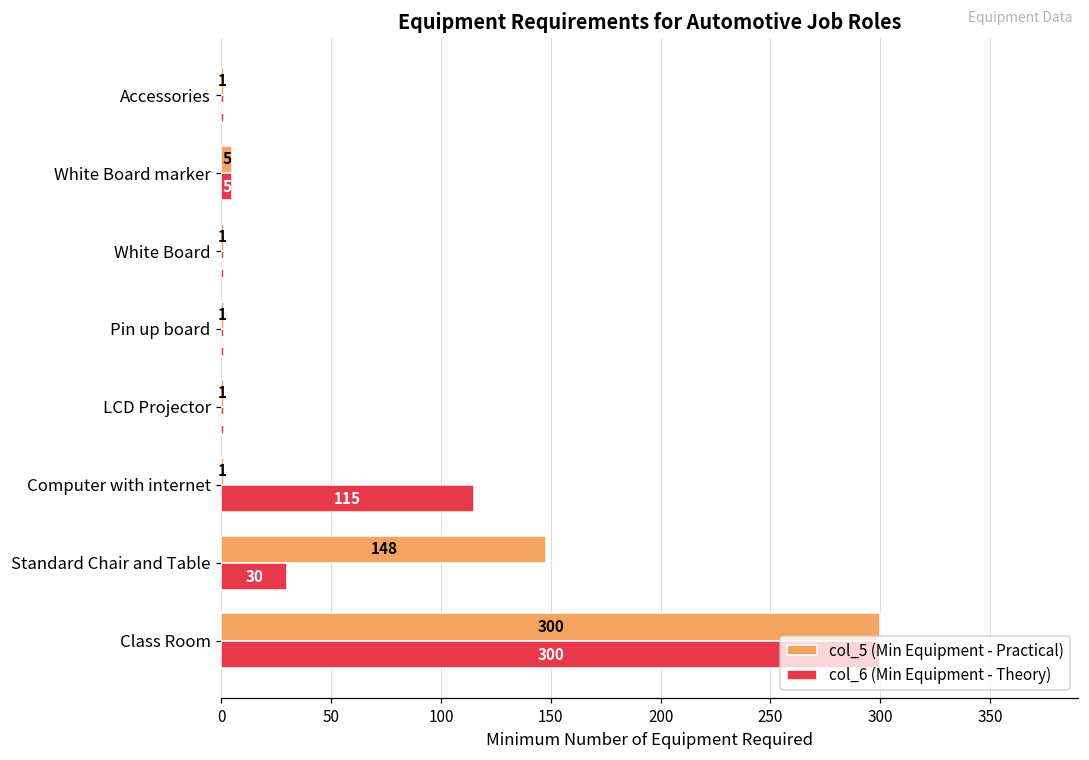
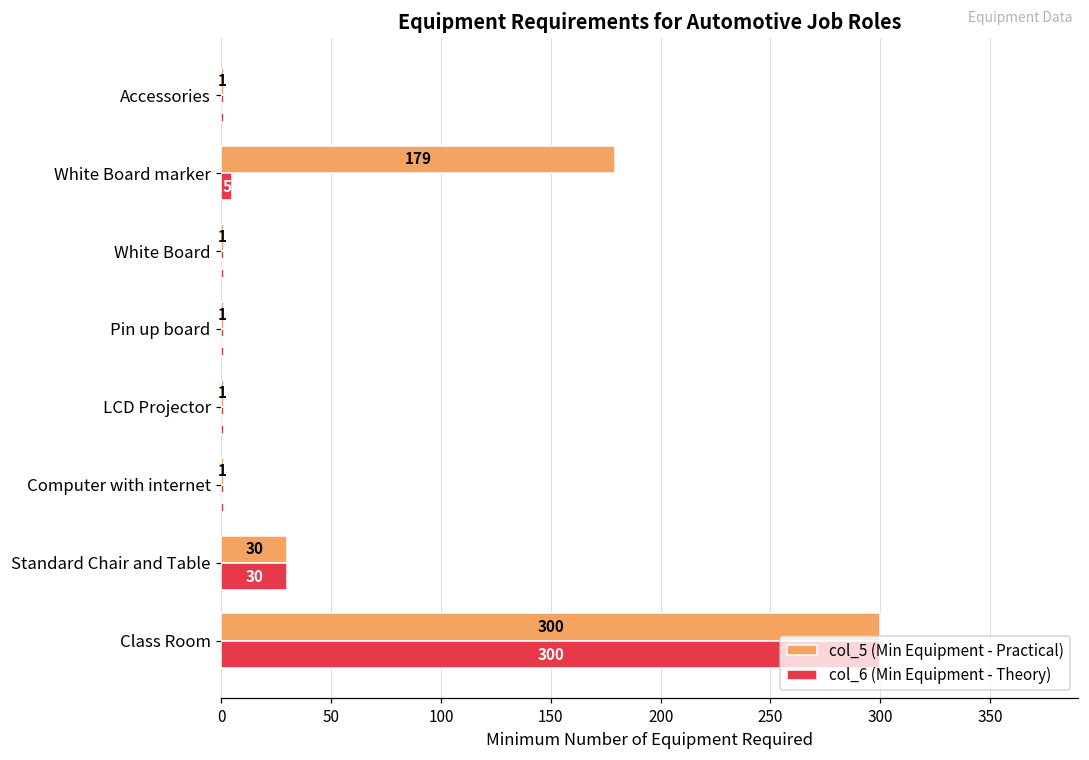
col_5 (Min Equipment - Practical), White Board marker: 5 -> 179
col_6 (Min Equipment - Theory), Computer with internet: 115 -> 1
col_5 (Min Equipment - Practical), Standard Chair and Table: 148 -> 30
